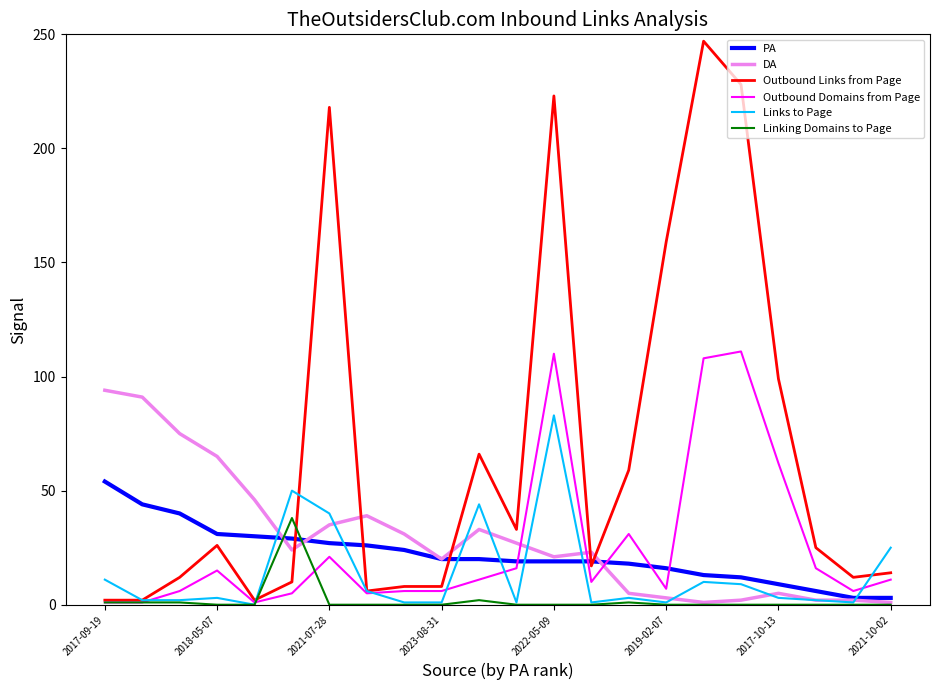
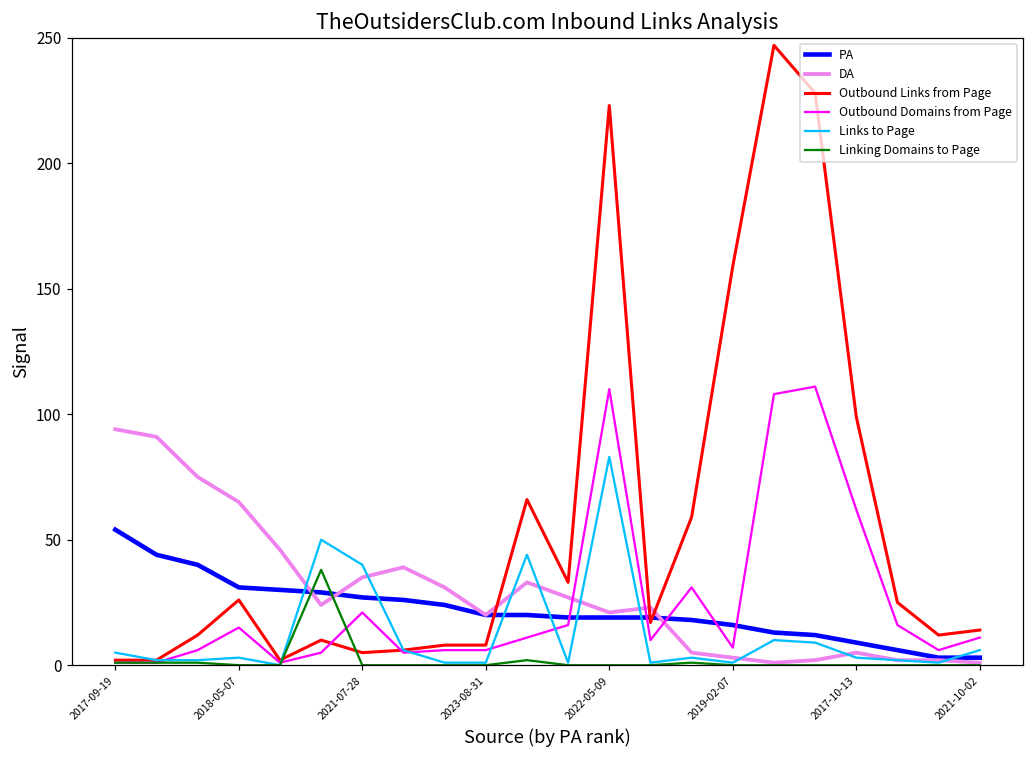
Links to Page, 2017-09-19: 11 -> 5
Outbound Links from Page, 2021-07-28: 218 -> 5
Links to Page, 2021-10-02: 25 -> 6
